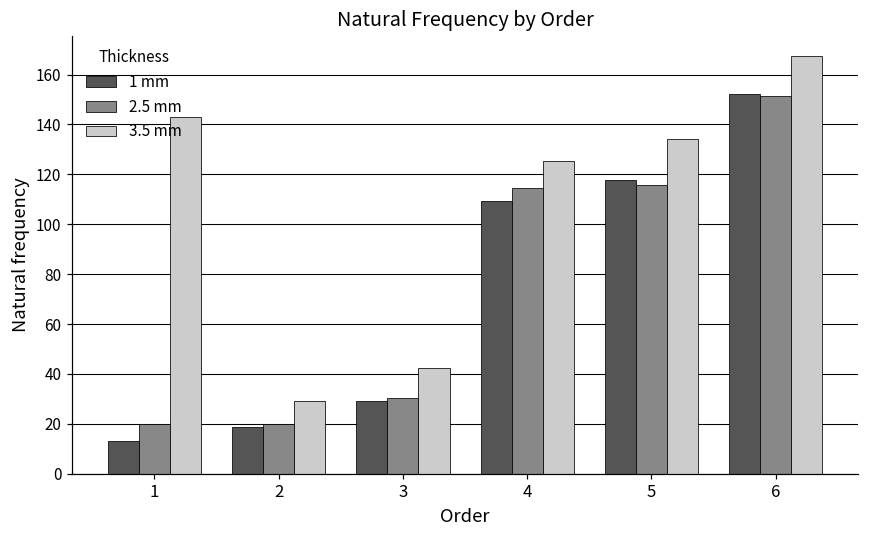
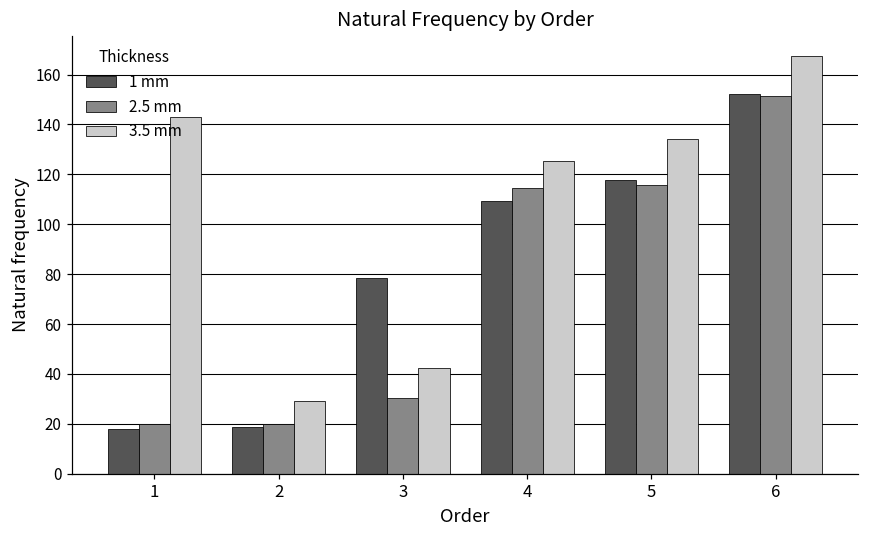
1 mm, 1: 13 -> 18
1 mm, 3: 29 -> 78
